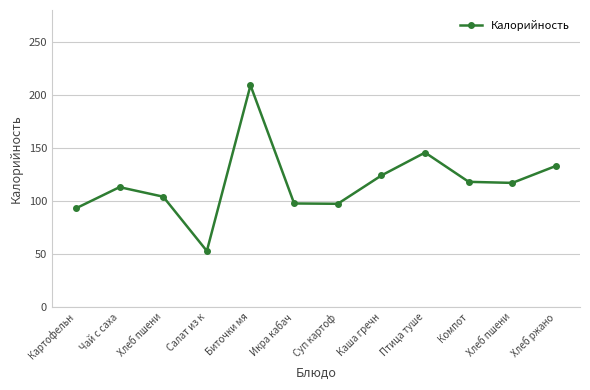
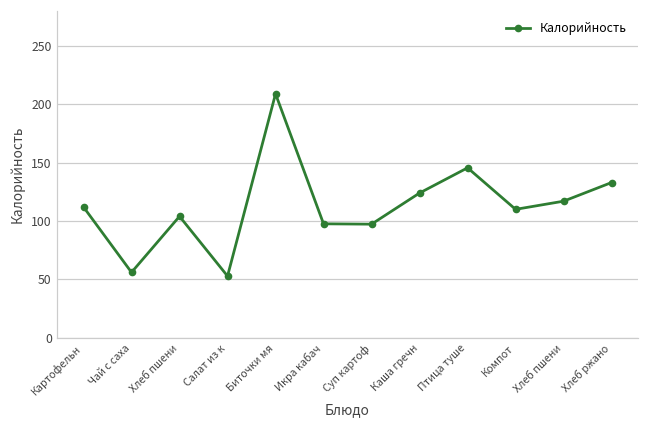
Картофельн: 93 -> 112
Чай с саха: 113 -> 56
Компот: 118 -> 110
